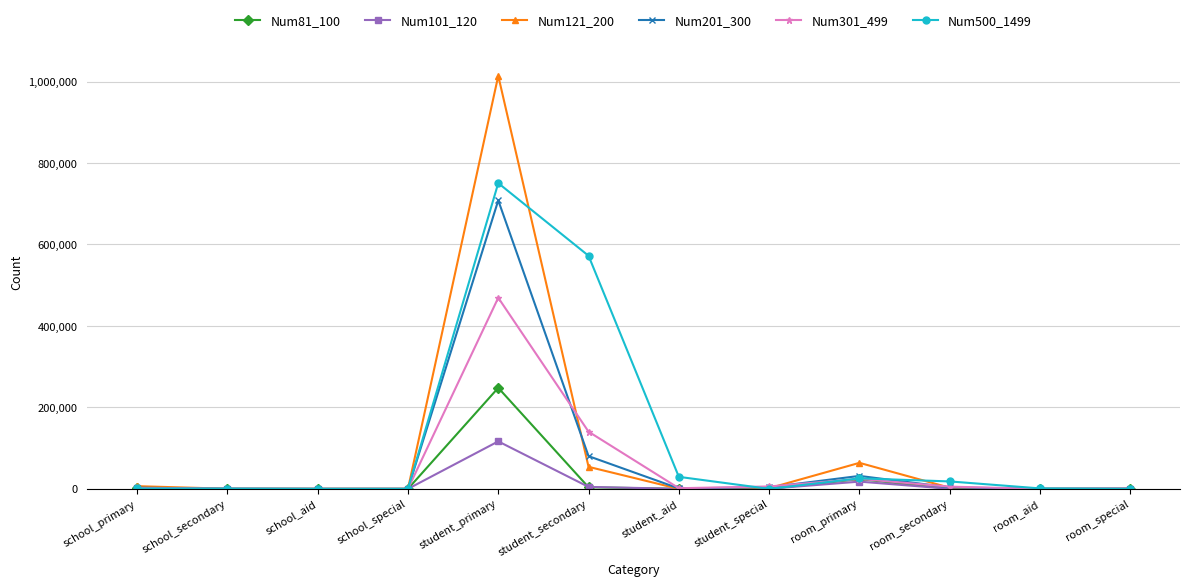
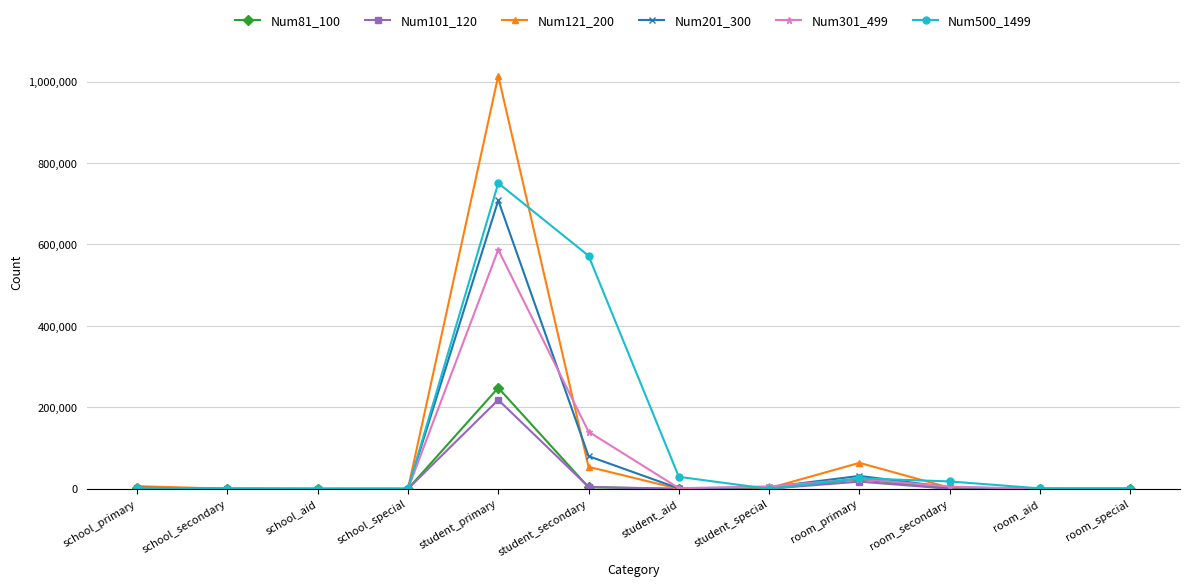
Num101_120, student_primary: 120,000 -> 220,000
Num301_499, student_primary: 470,000 -> 590,000
